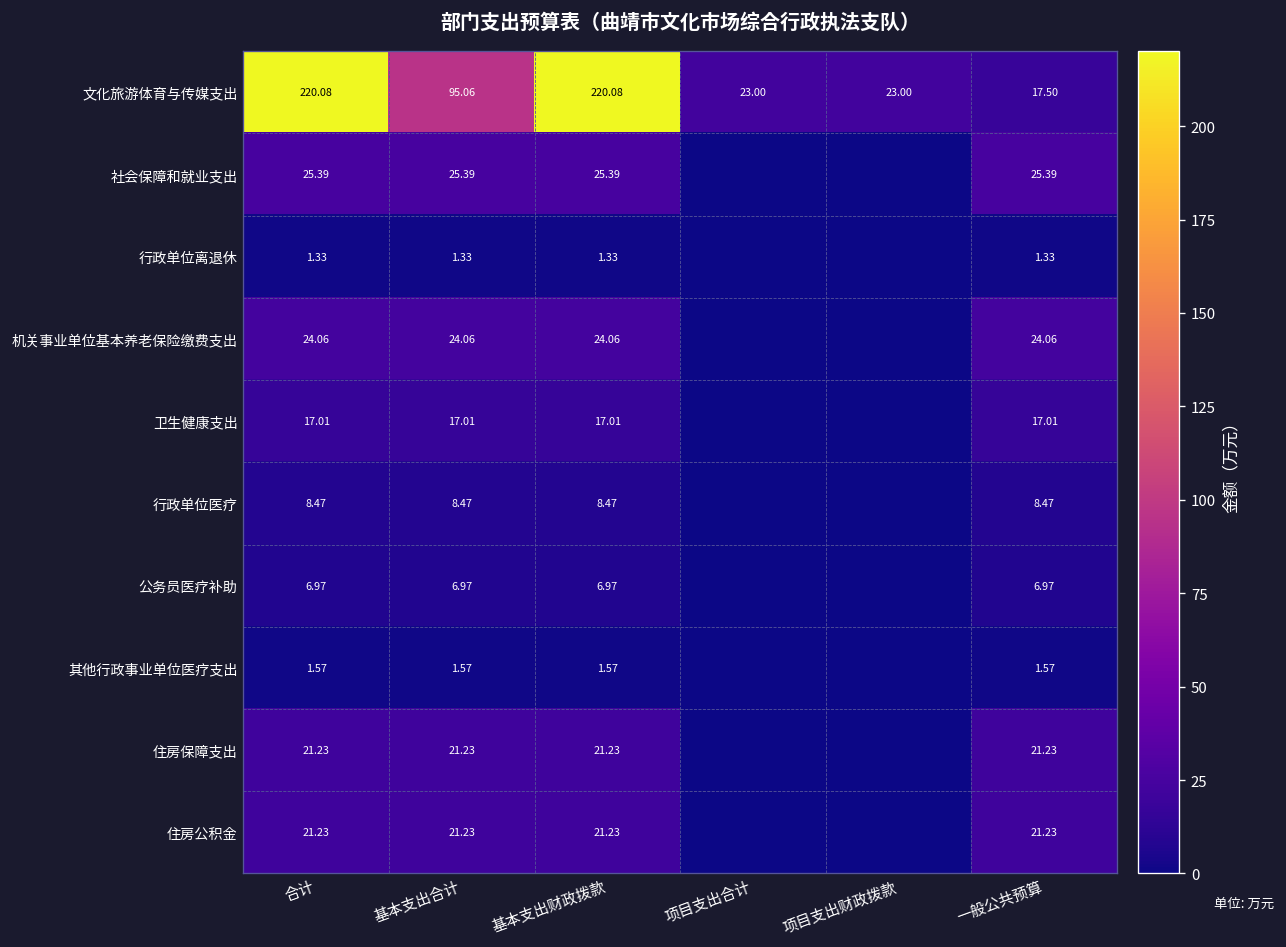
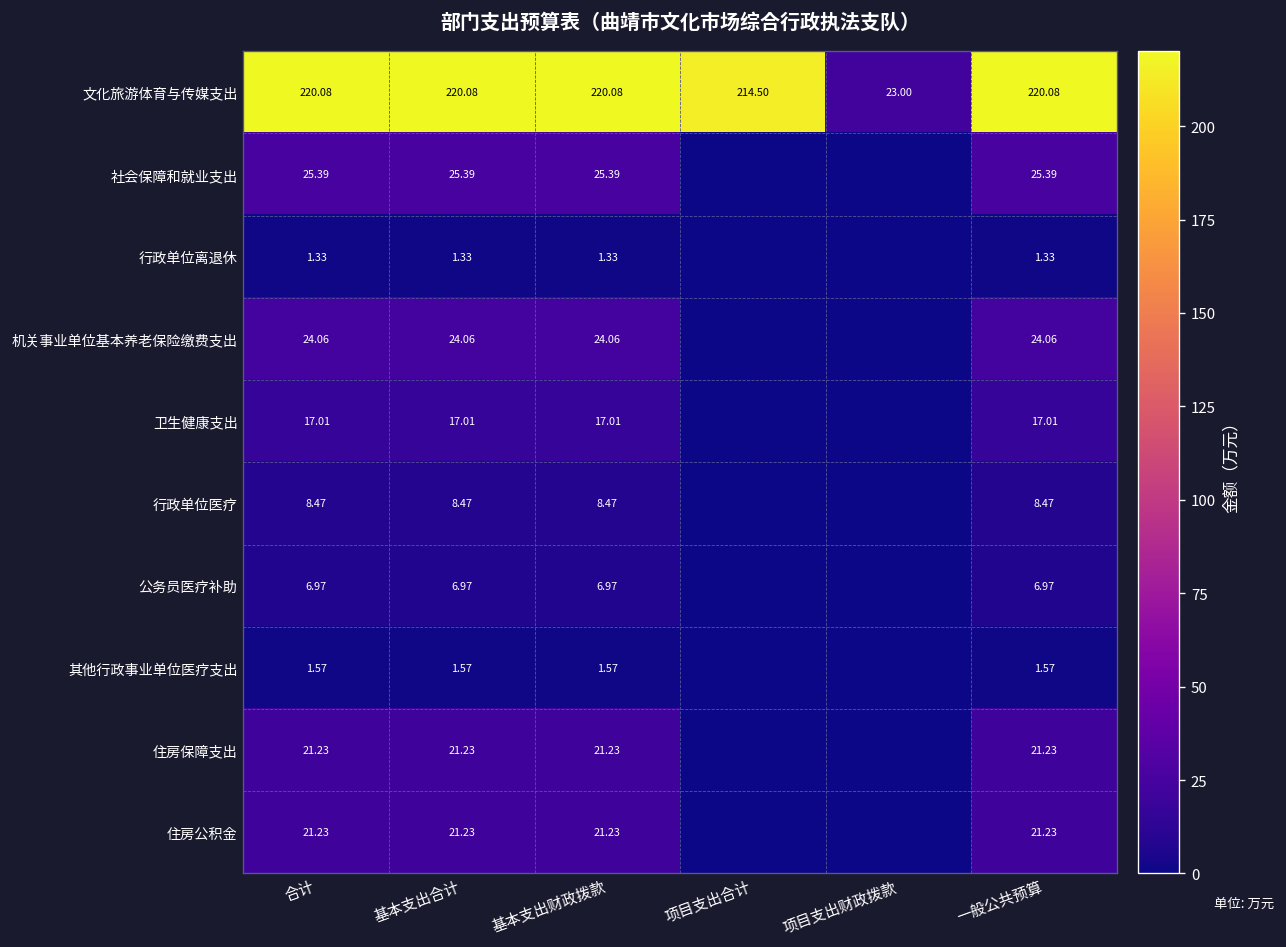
文化旅游体育与传媒支出, 基本支出合计: 95.06 -> 220.08
文化旅游体育与传媒支出, 项目支出合计: 23.00 -> 214.50
文化旅游体育与传媒支出, 一般公共预算: 17.50 -> 220.08
